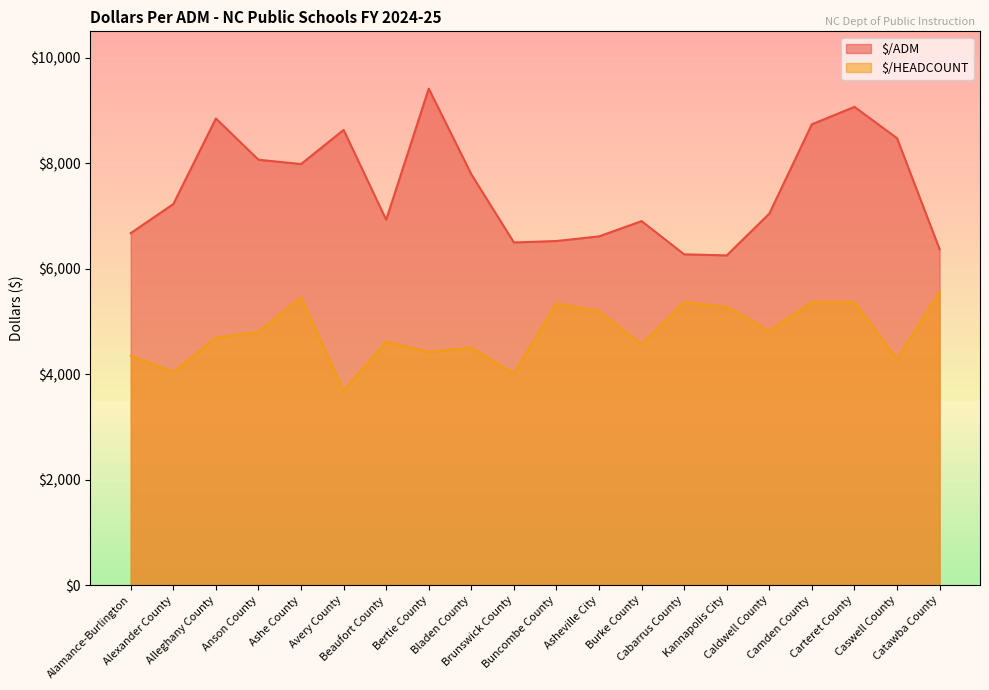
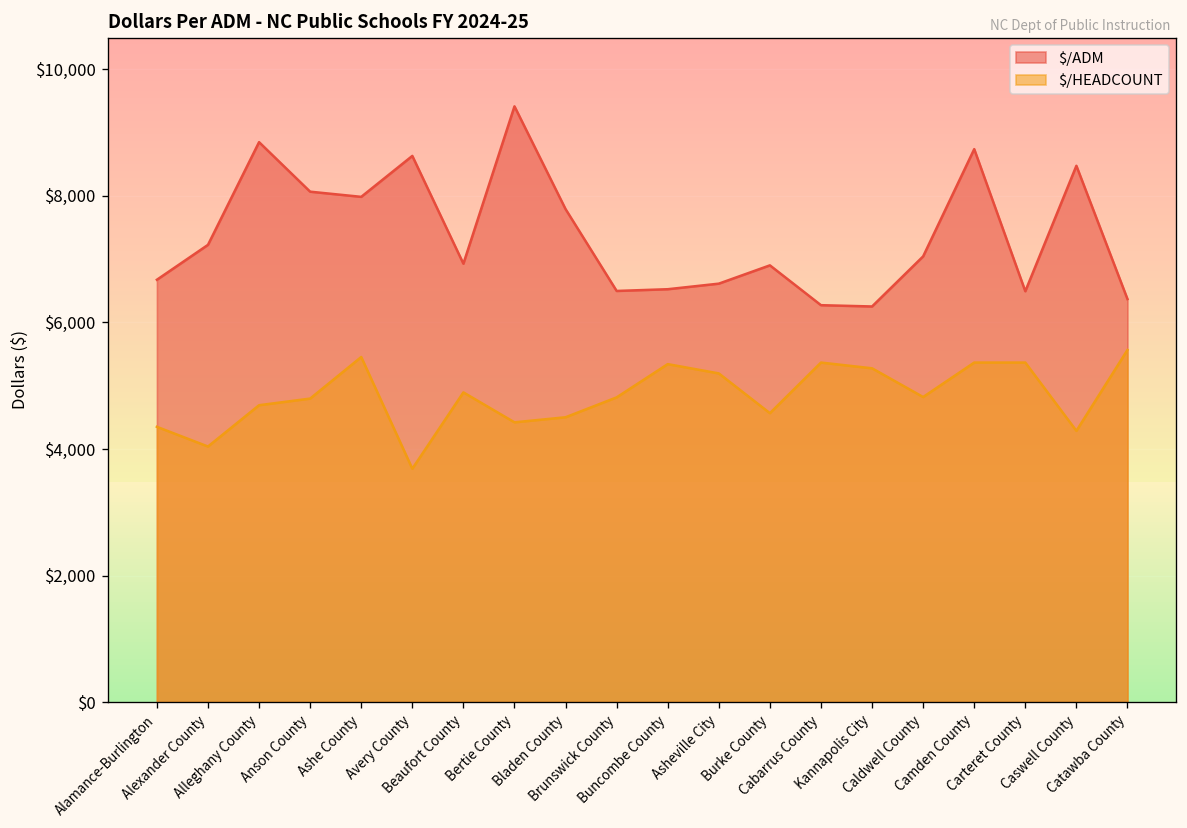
$/HEADCOUNT, Beaufort County: $4,600 -> $4,900
$/HEADCOUNT, Brunswick County: $4,000 -> $4,800
$/ADM, Carteret County: $9,100 -> $6,500
